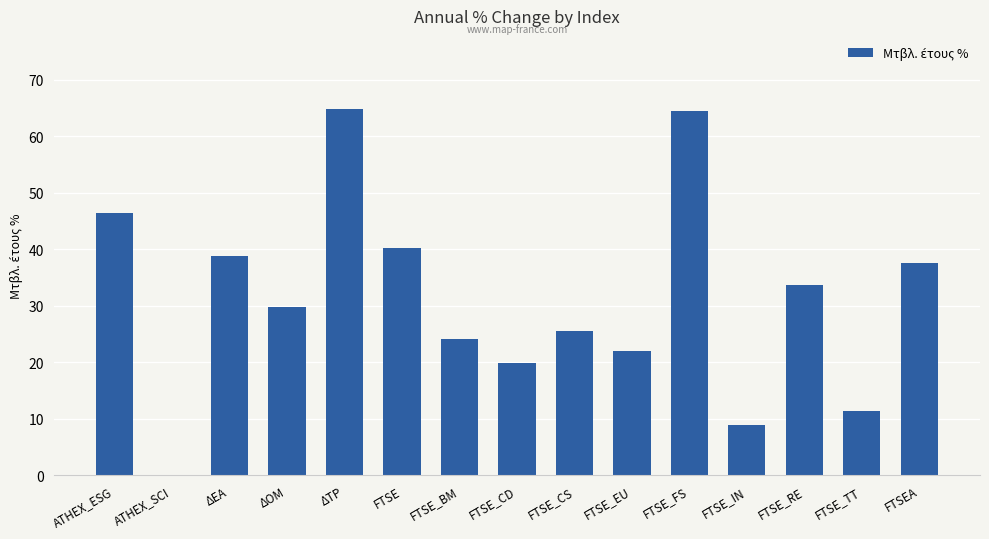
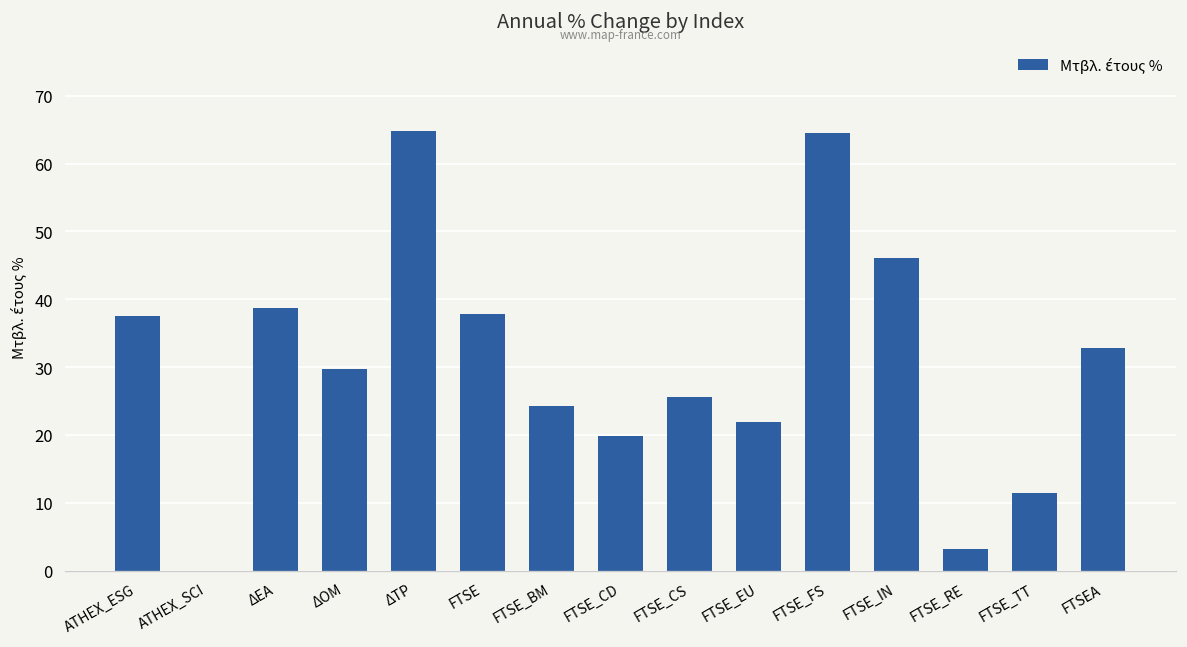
ATHEX_ESG: 46 -> 38
FTSE: 40 -> 38
FTSE_IN: 9 -> 46
FTSE_RE: 34 -> 3
FTSEA: 38 -> 33
